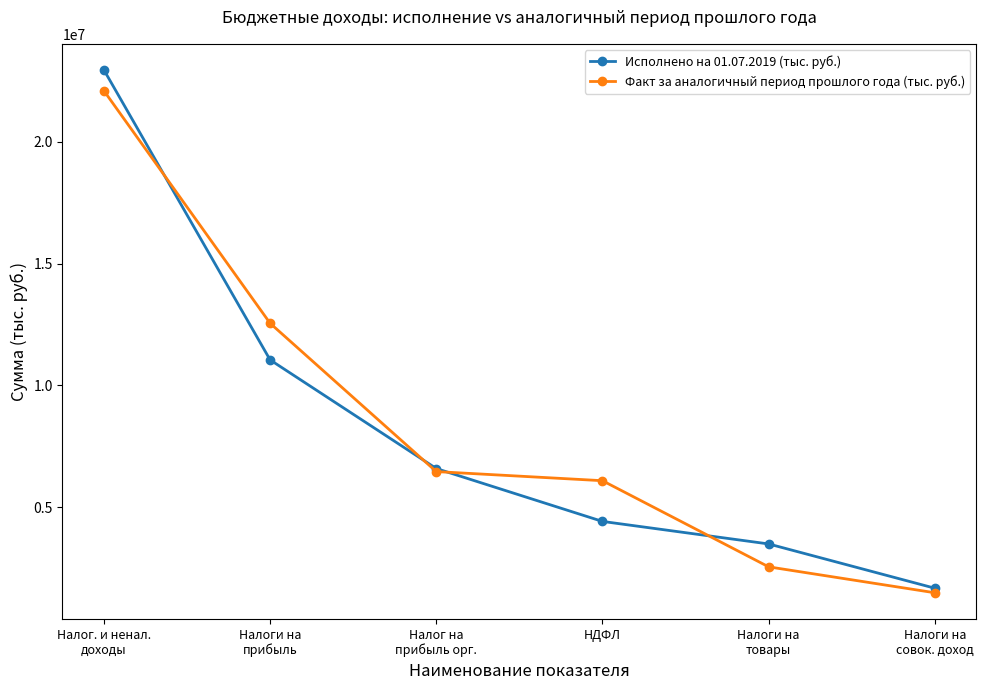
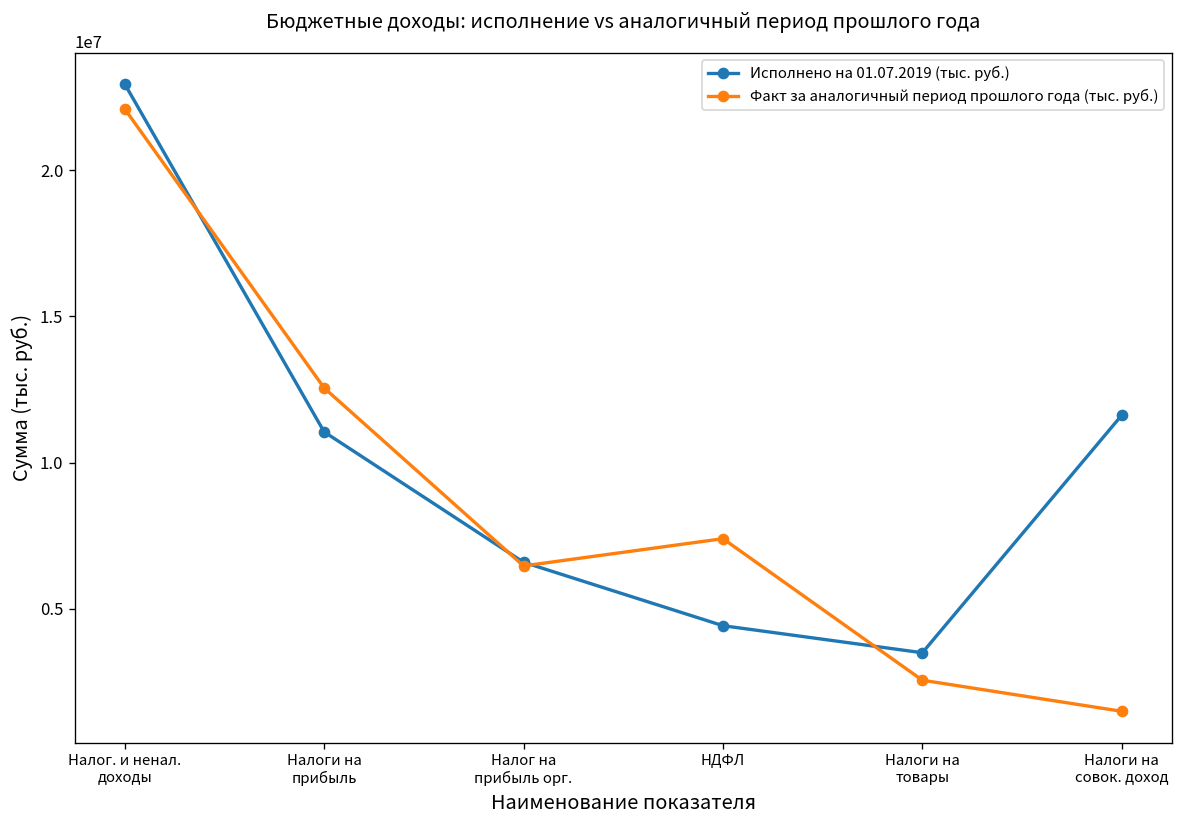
Факт за аналогичный период прошлого года (тыс. руб.), НДФЛ: 6100000 -> 7400000
Исполнено на 01.07.2019 (тыс. руб.), Налоги на совок. доход: 1700000 -> 11600000
